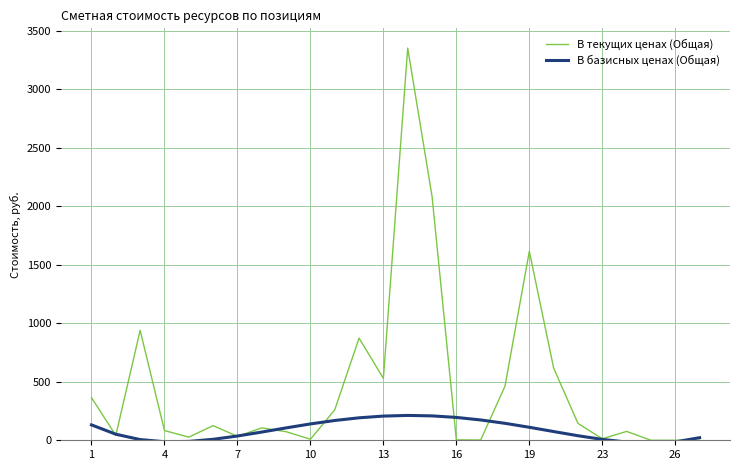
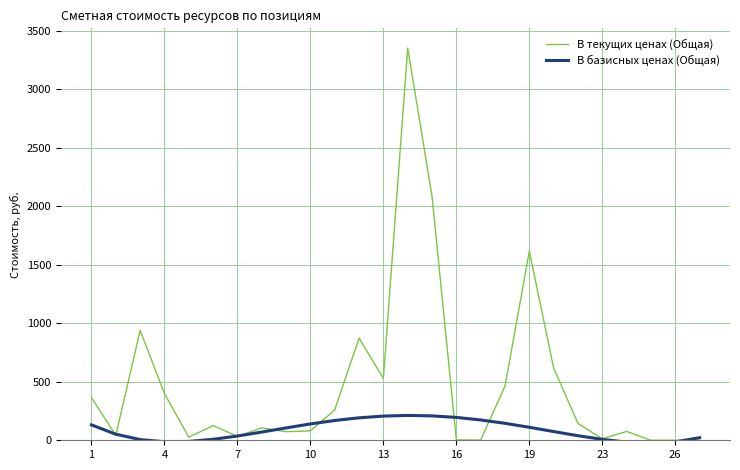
В текущих ценах (Общая), 4: 80 -> 400
В текущих ценах (Общая), 10: 10 -> 80
